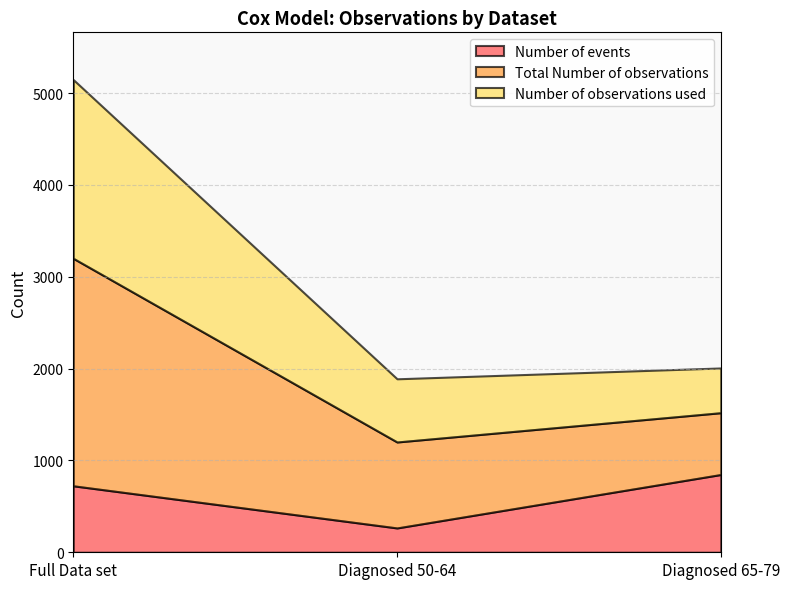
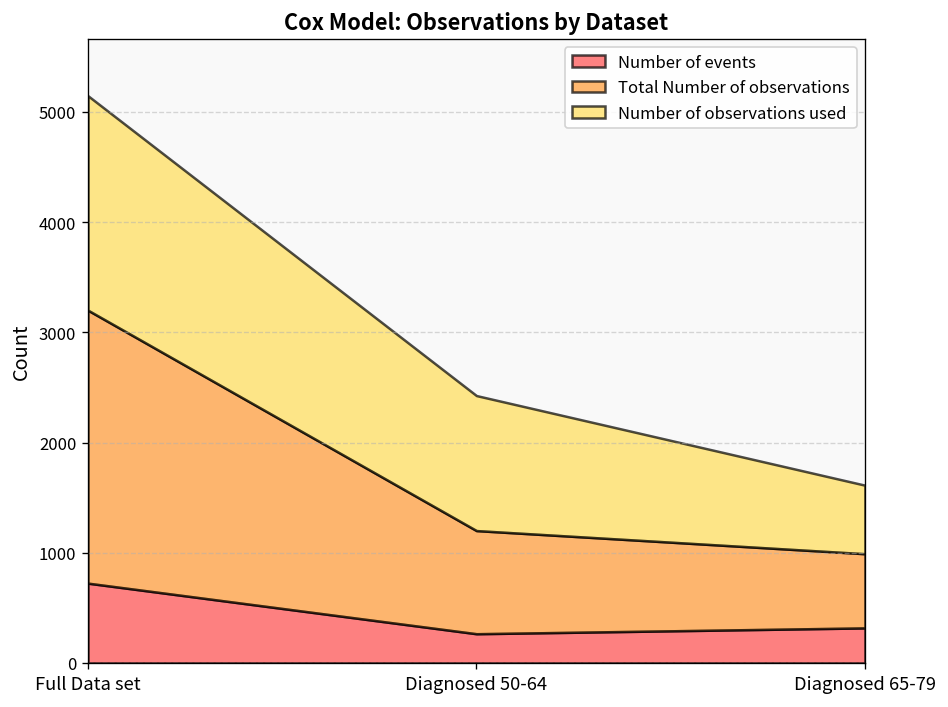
Number of observations used, Diagnosed 50-64: 700 -> 1200
Number of events, Diagnosed 65-79: 800 -> 300
Number of observations used, Diagnosed 65-79: 500 -> 600
